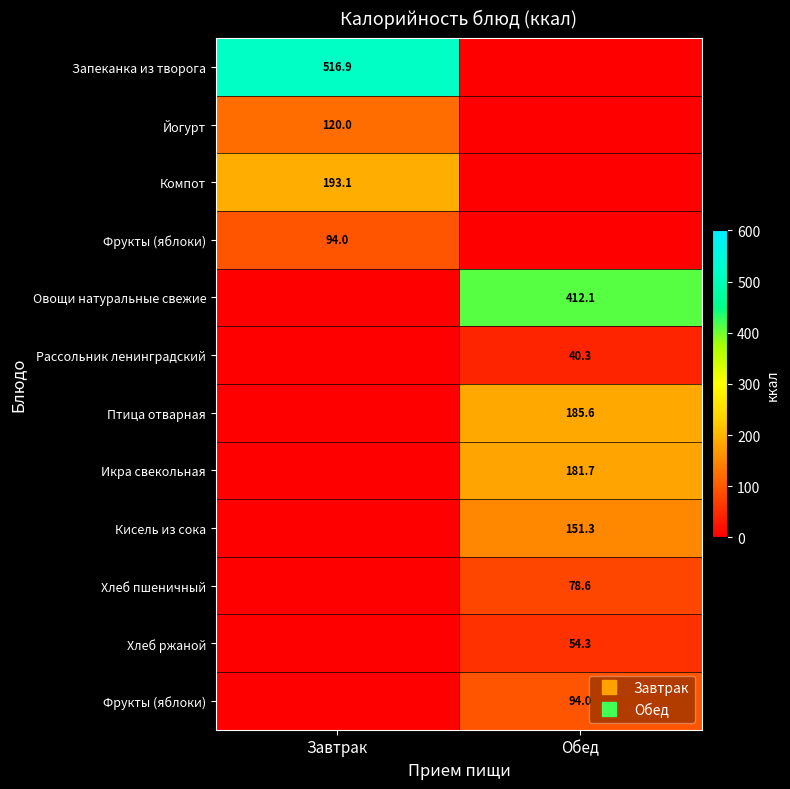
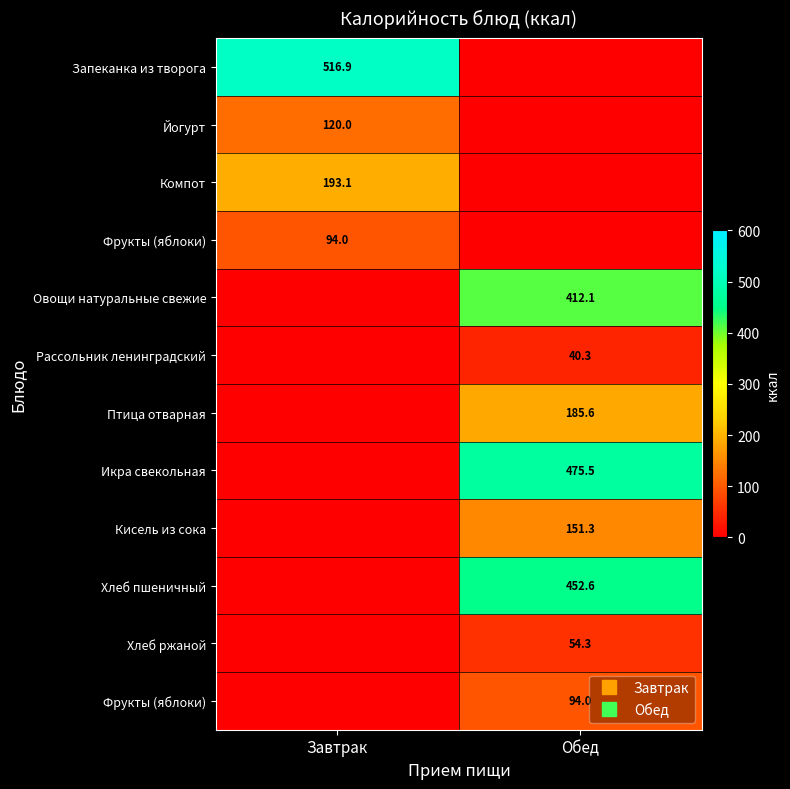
Икра свекольная, Обед: 181.7 -> 475.5
Хлеб пшеничный, Обед: 78.6 -> 452.6
